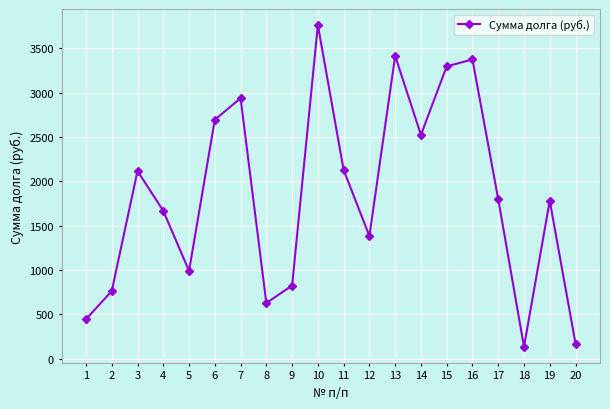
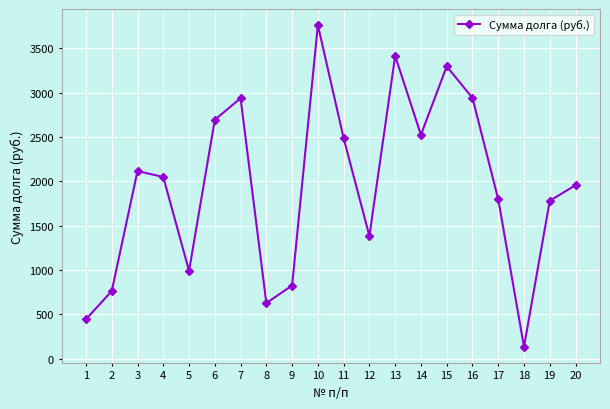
4: 1700 -> 2000
11: 2100 -> 2500
16: 3400 -> 2900
20: 200 -> 2000
